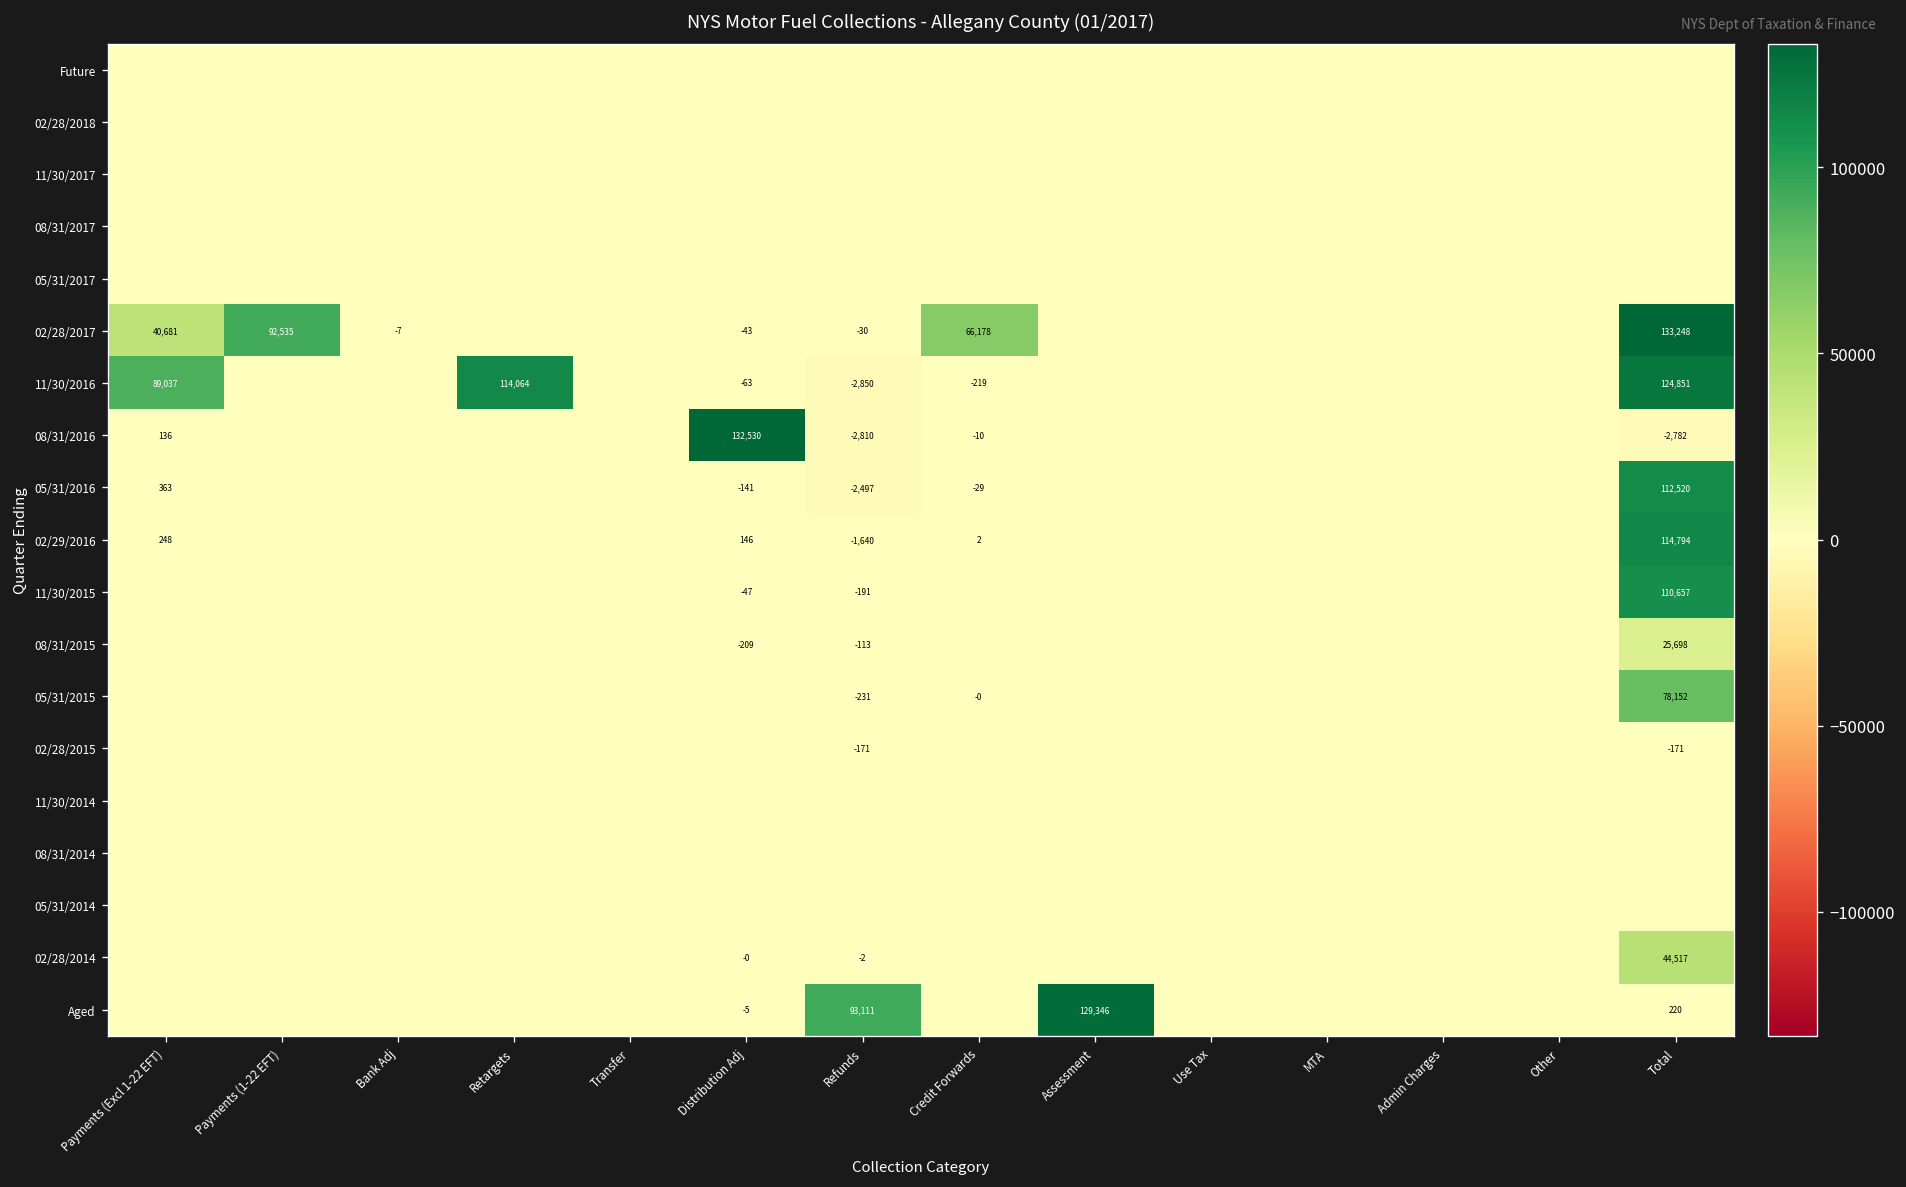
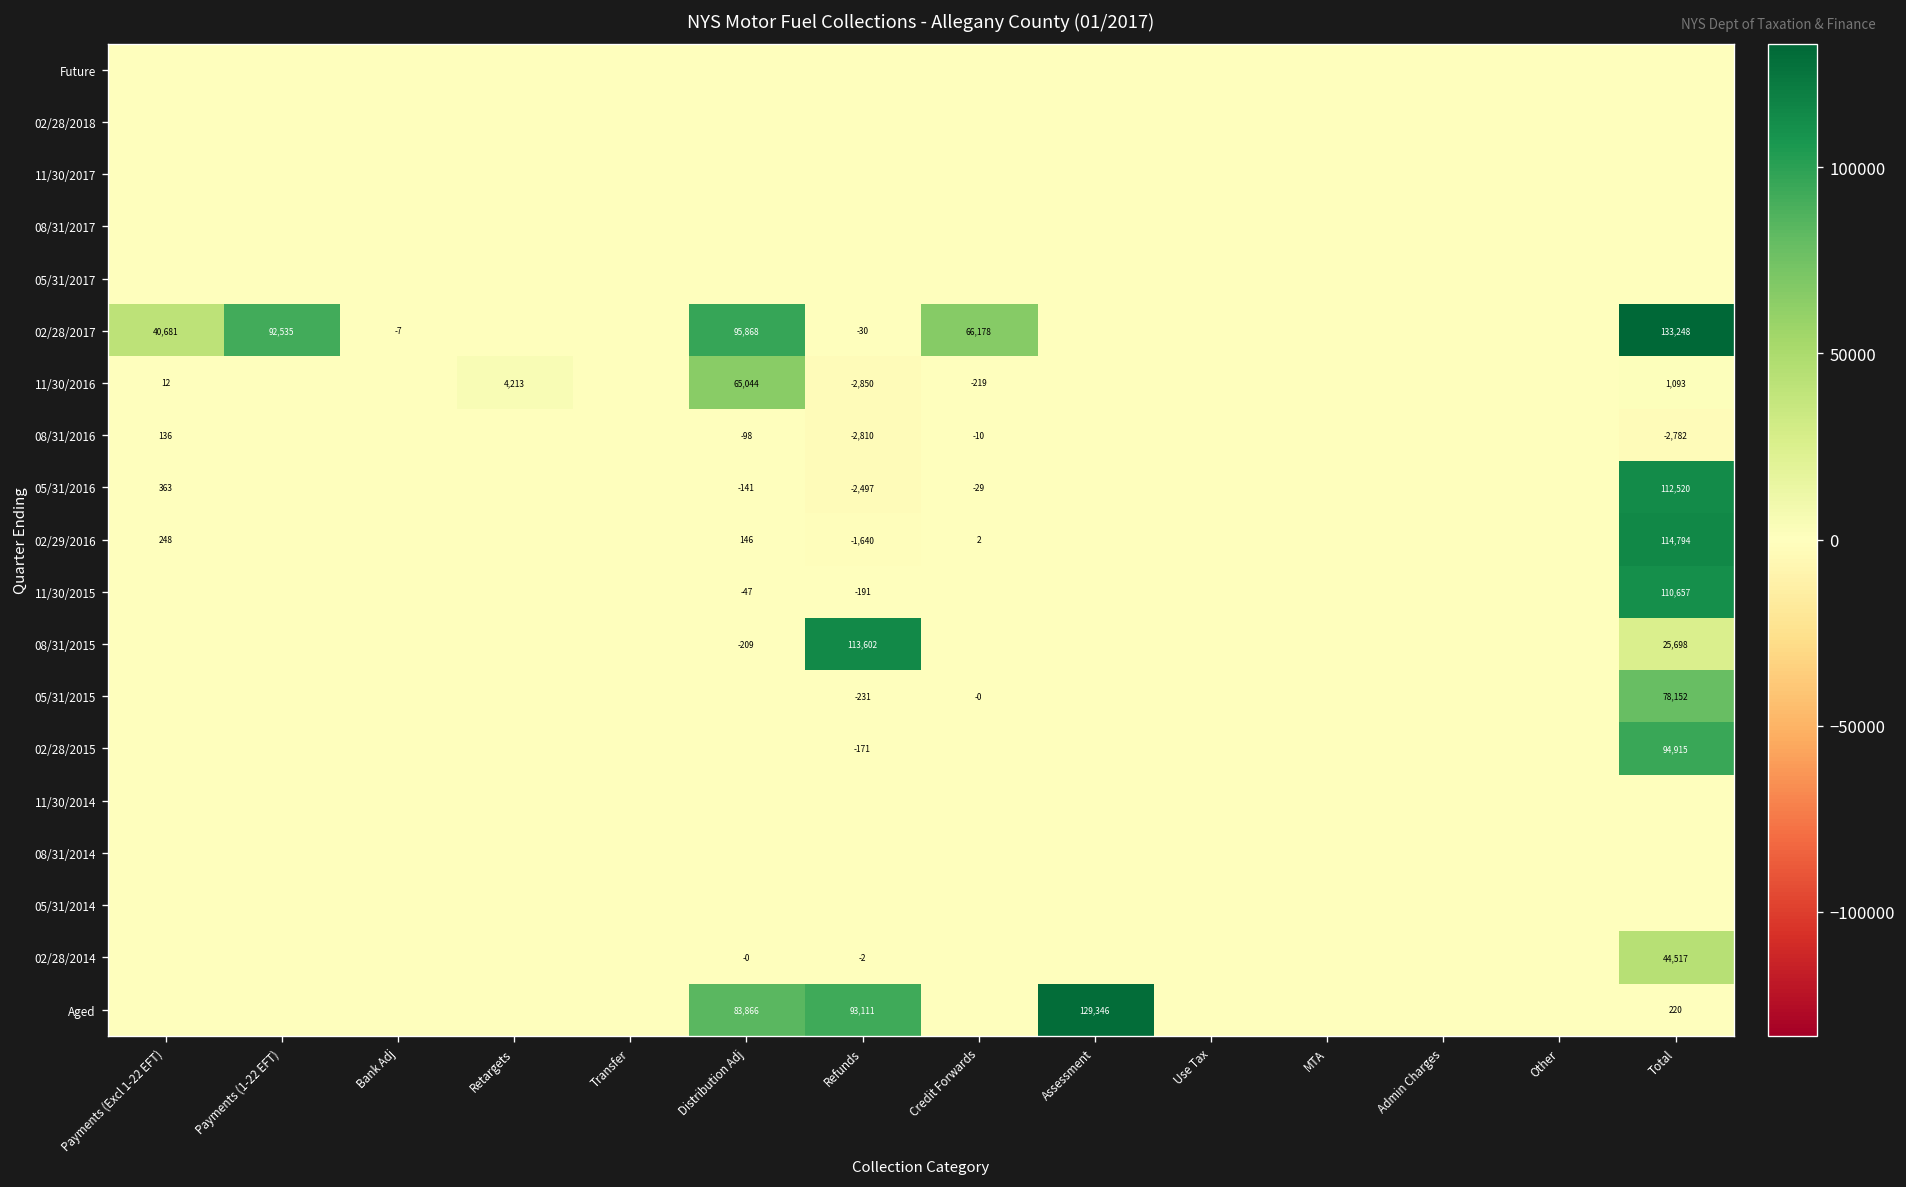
02/28/2017, Distribution Adj: -43 -> 95,868
11/30/2016, Payments (Excl 1-22 EFT): 89,037 -> 12
11/30/2016, Retargets: 114,064 -> 4,213
11/30/2016, Distribution Adj: -63 -> 65,044
11/30/2016, Total: 124,851 -> 1,093
08/31/2016, Distribution Adj: 132,530 -> -98
08/31/2015, Refunds: -113 -> 113,602
02/28/2015, Total: -171 -> 94,915
Aged, Distribution Adj: -5 -> 83,866
